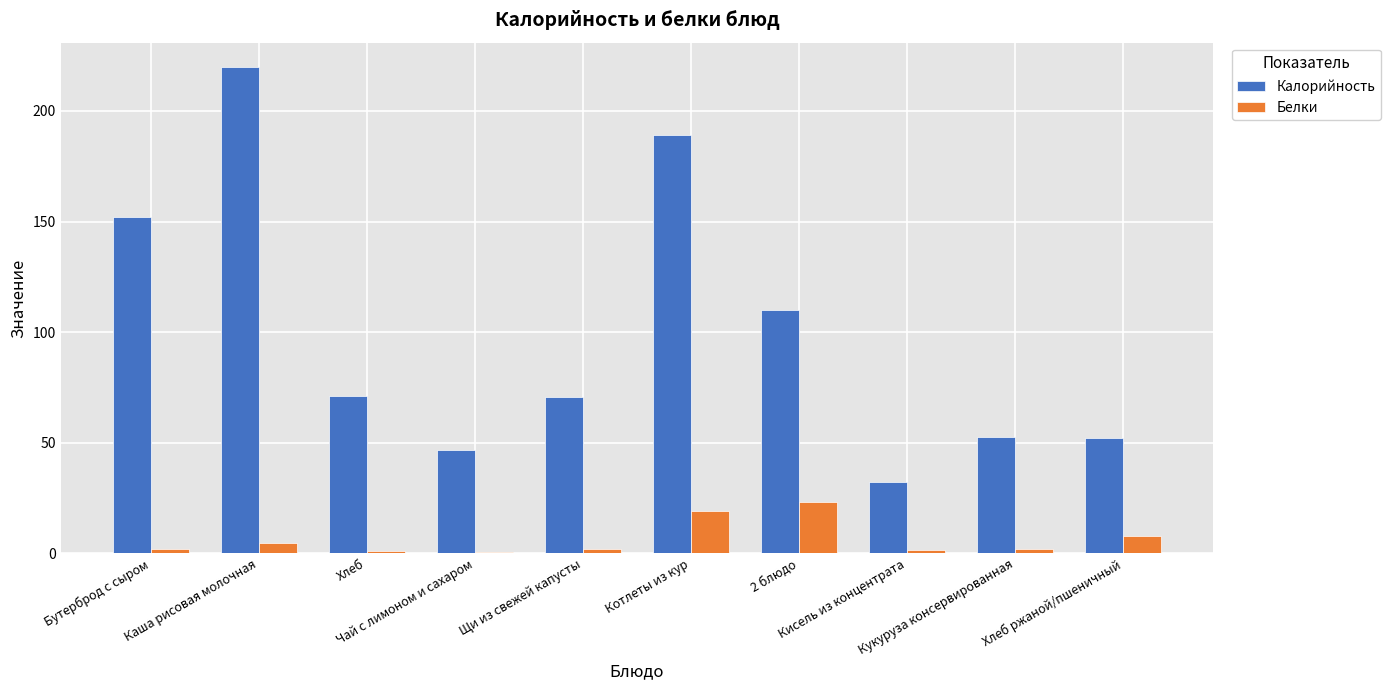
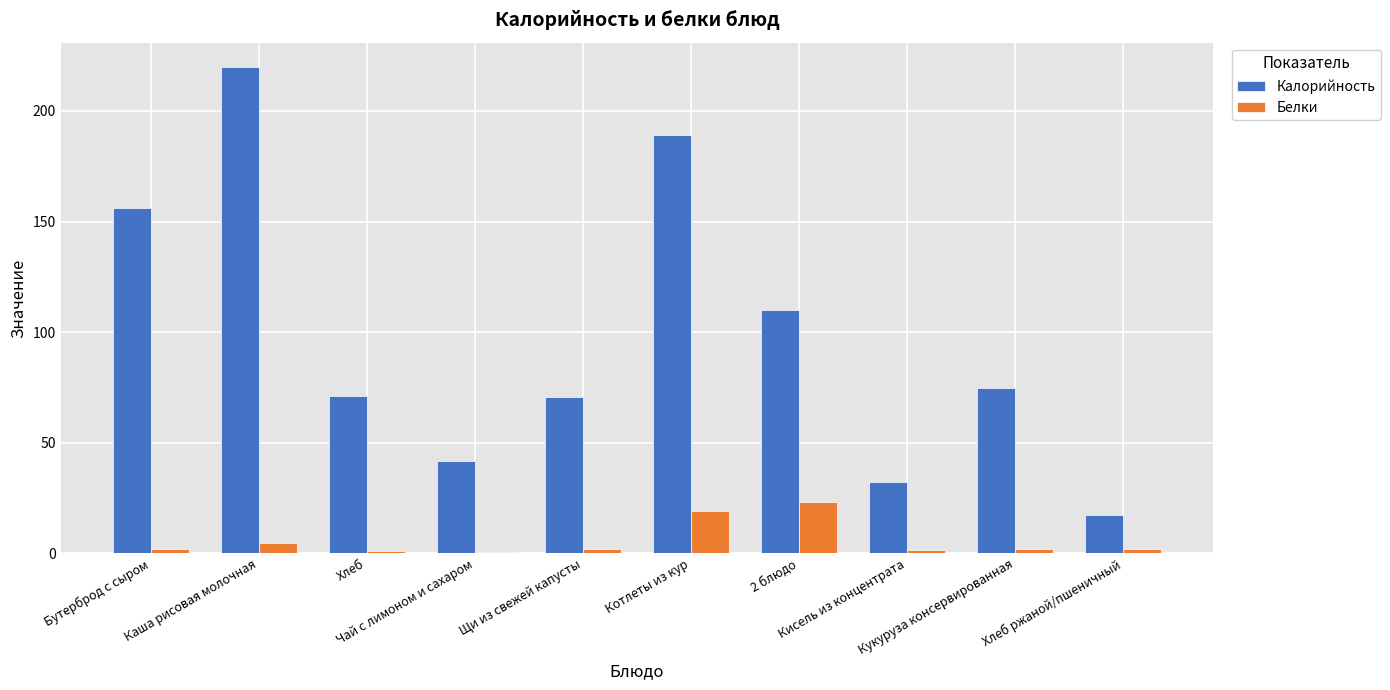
Калорийность, Бутерброд с сыром: 152 -> 156
Калорийность, Чай с лимоном и сахаром: 47 -> 42
Калорийность, Кукуруза консервированная: 52 -> 75
Калорийность, Хлеб ржаной/пшеничный: 52 -> 17
Белки, Хлеб ржаной/пшеничный: 8 -> 2
